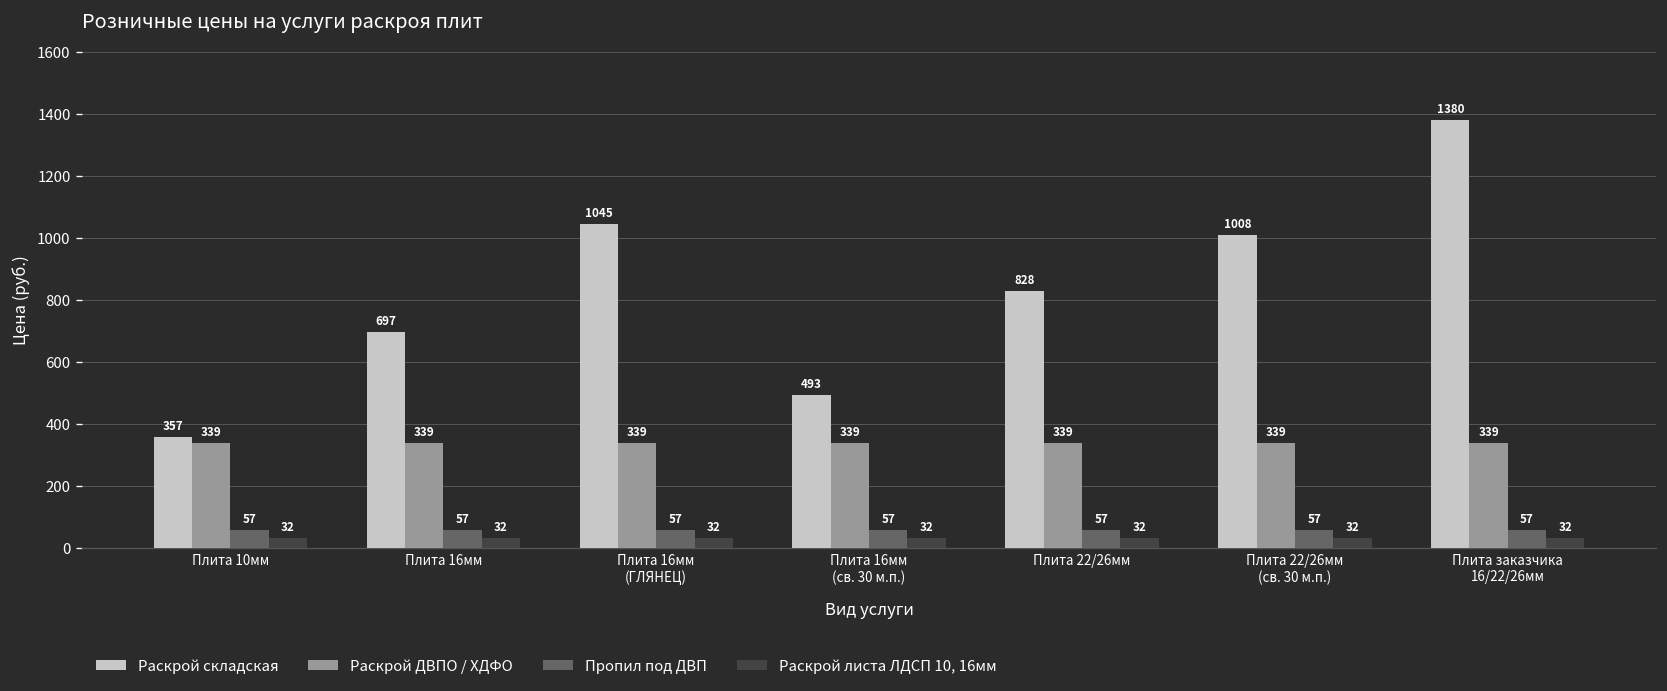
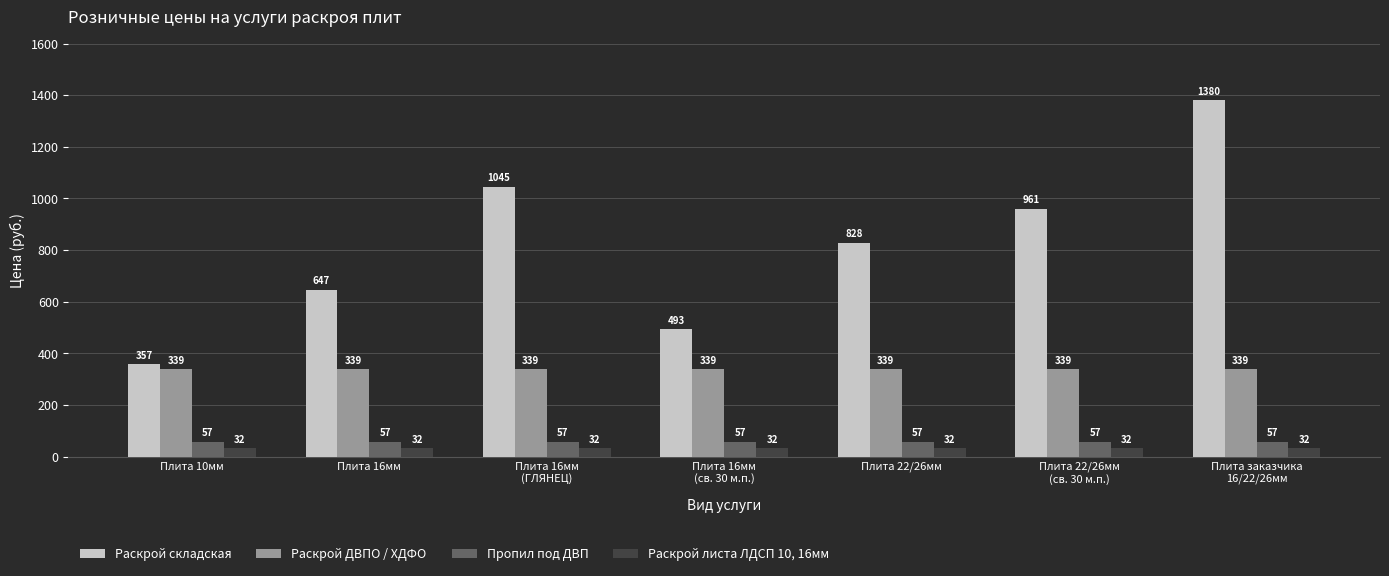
Раскрой складская, Плита 16мм: 697 -> 647
Раскрой складская, Плита 22/26мм (св. 30 м.п.): 1008 -> 961
